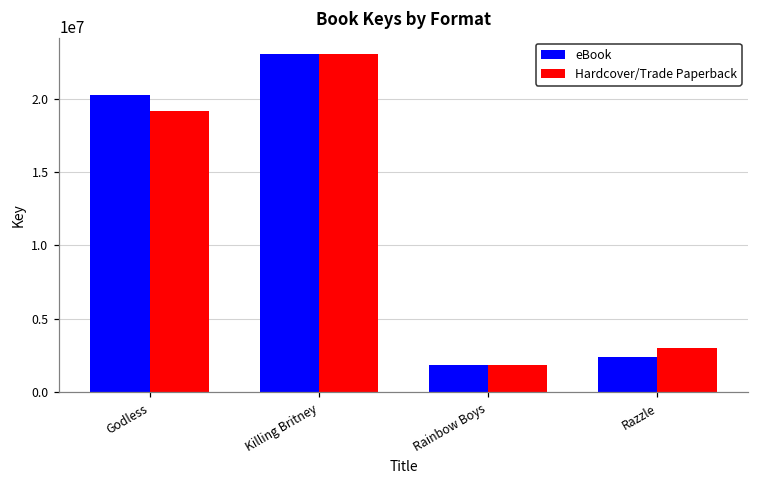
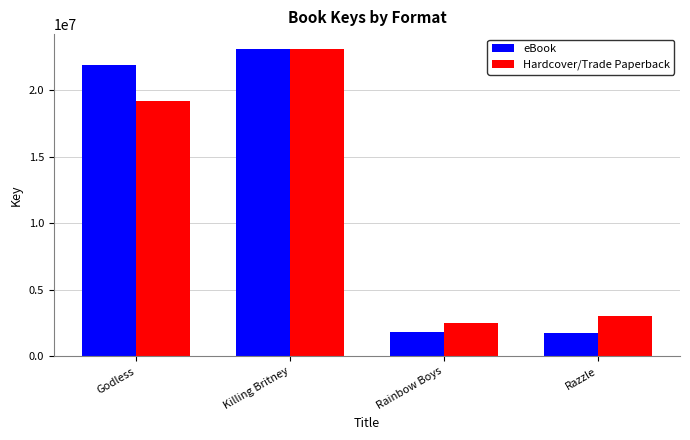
eBook, Godless: 20300000 -> 21900000
Hardcover/Trade Paperback, Rainbow Boys: 1800000 -> 2500000
eBook, Razzle: 2400000 -> 1800000
